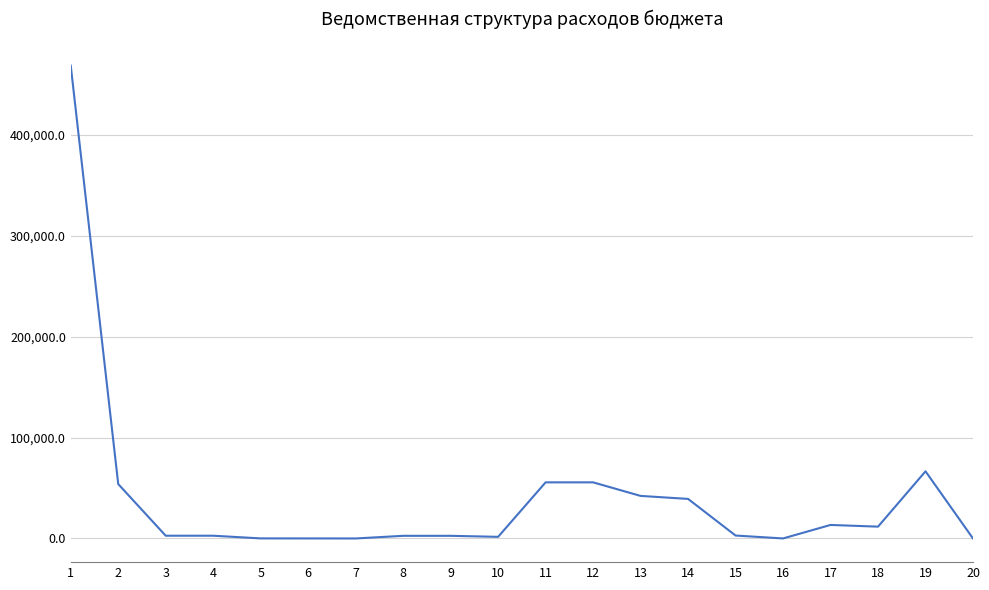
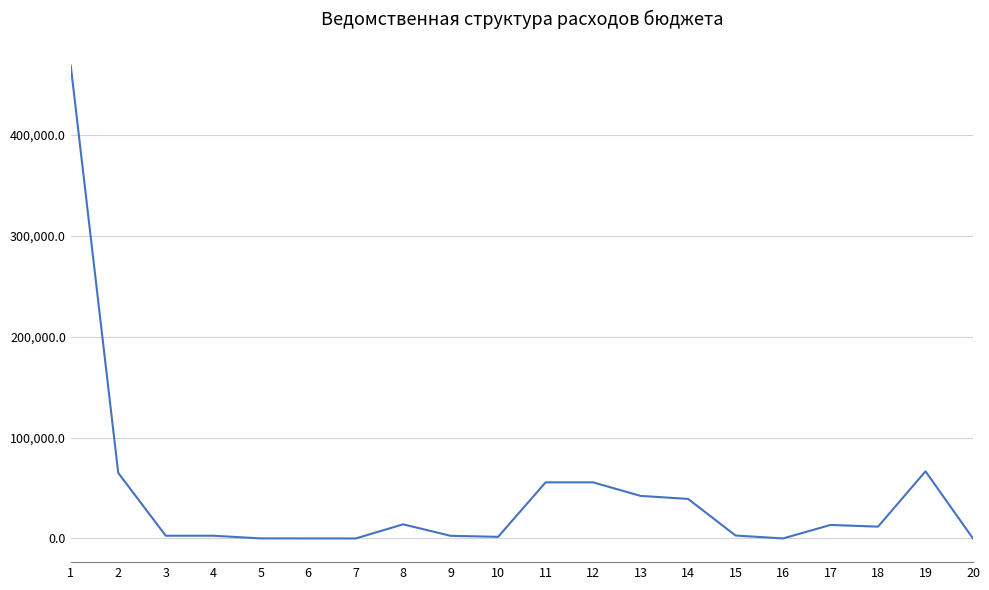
2: 54,000 -> 65,000
8: 3,000 -> 14,000
